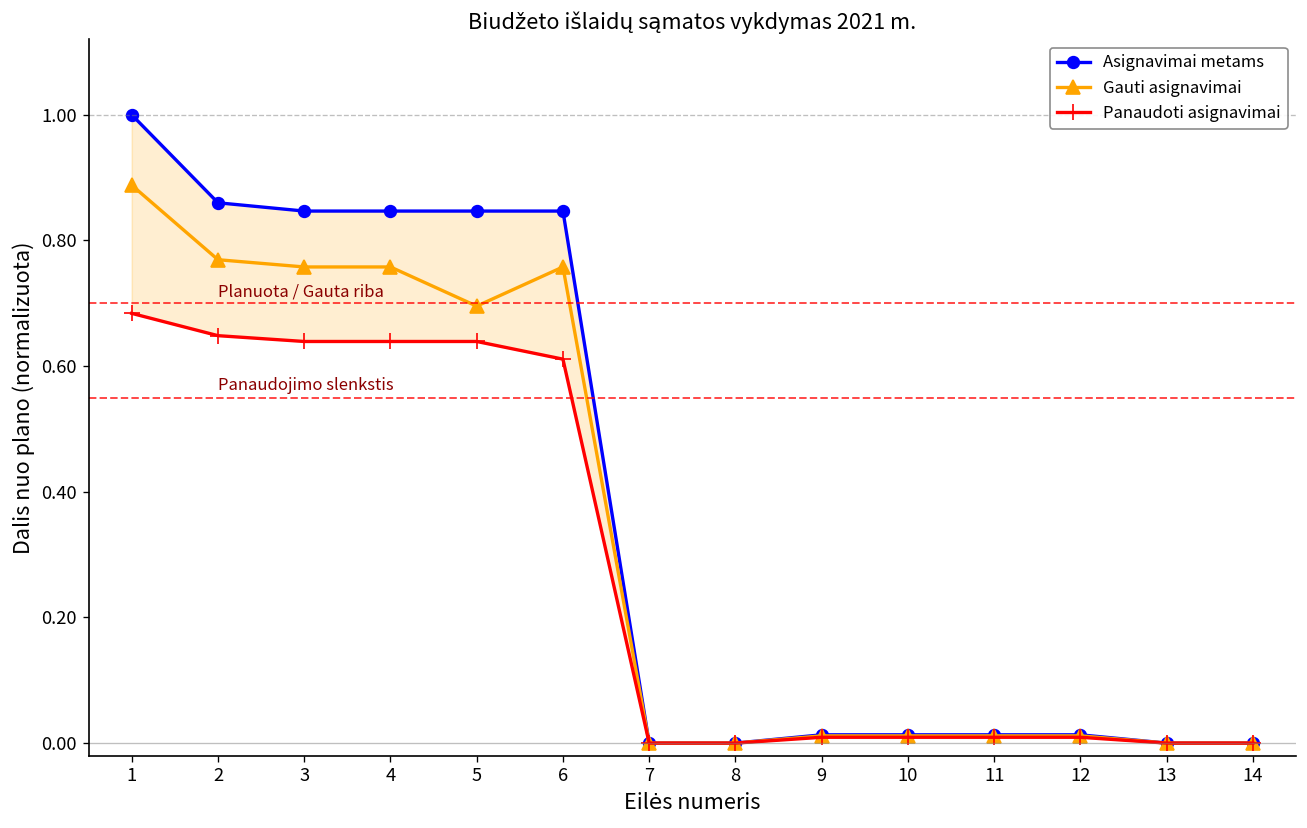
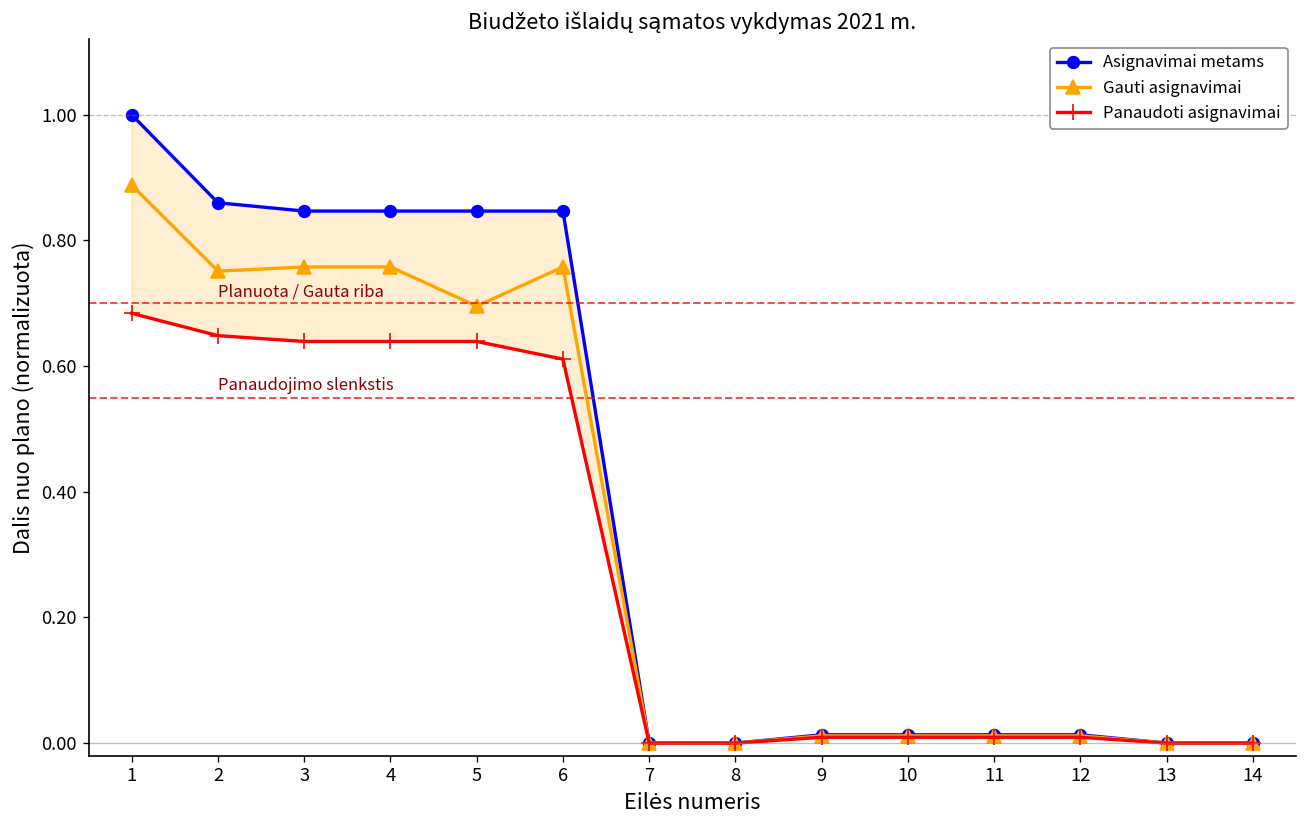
Gauti asignavimai, 2: 0.77 -> 0.75
